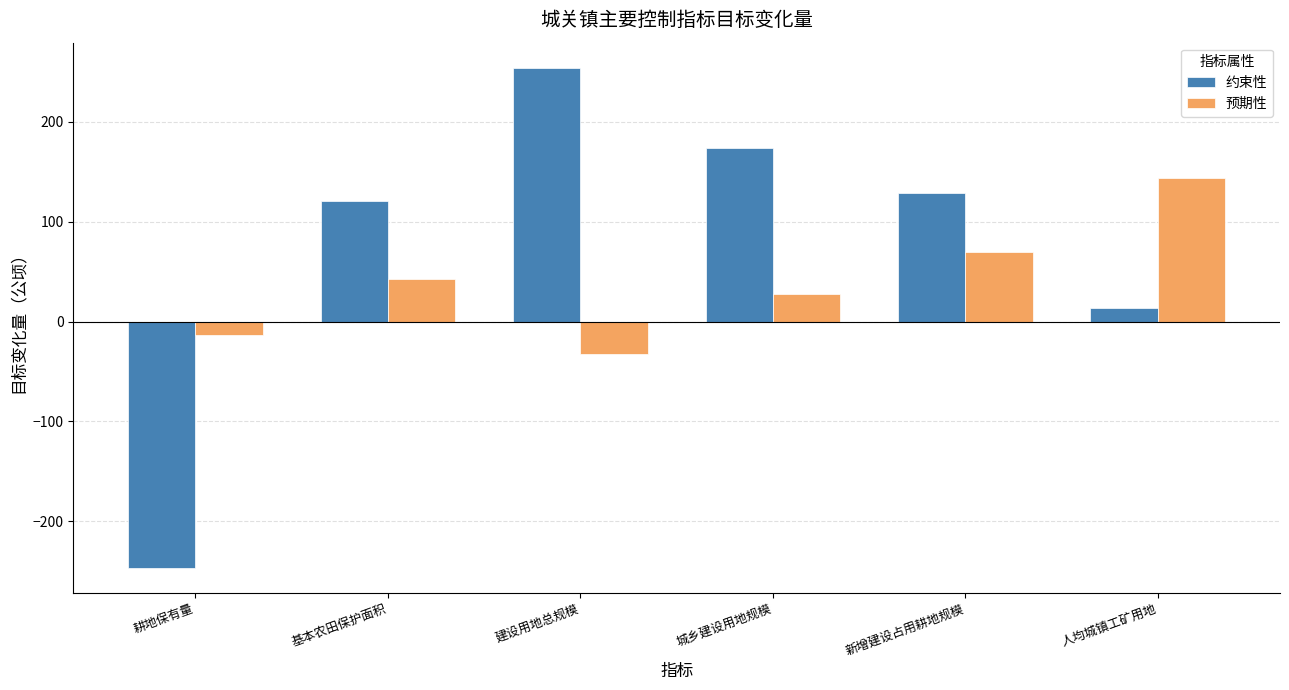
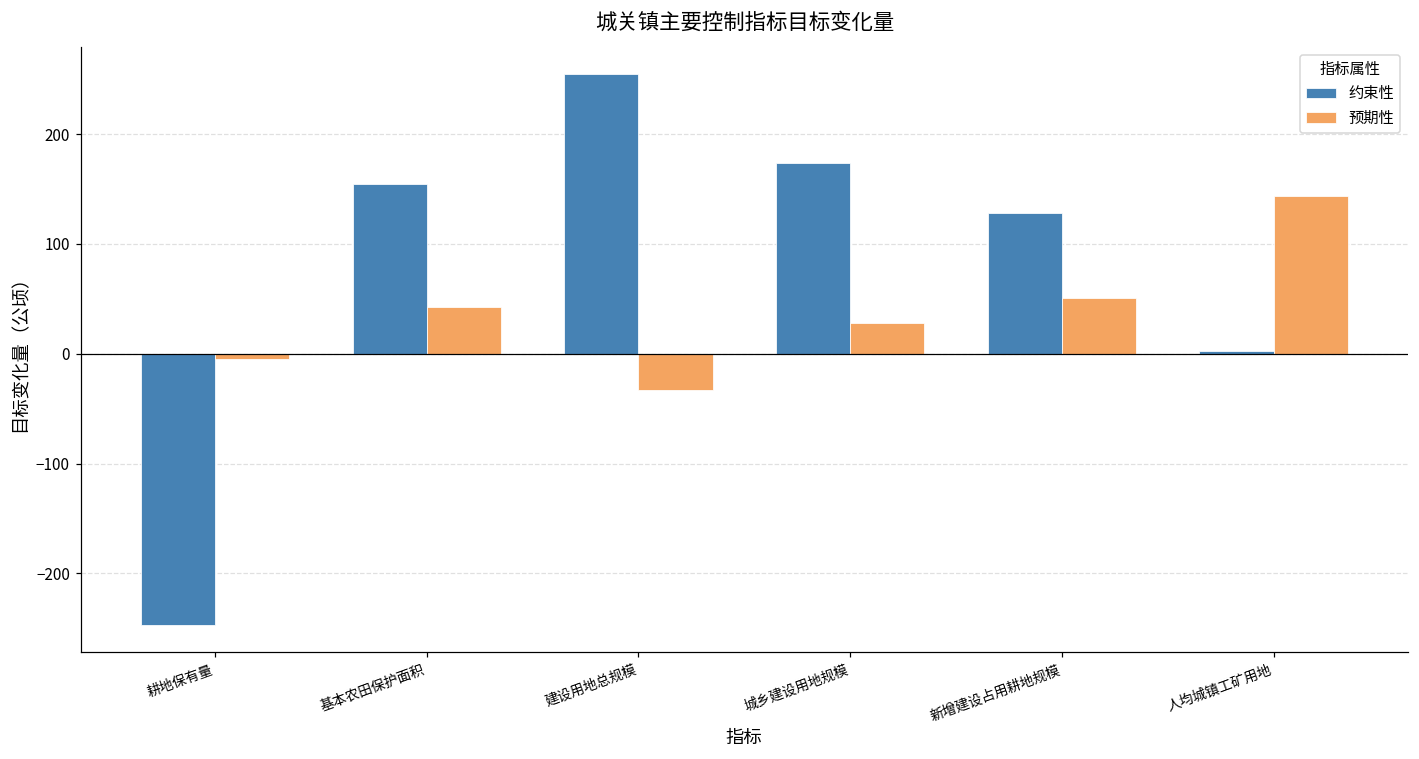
预期性, 耕地保有量: -13 -> -5
约束性, 基本农田保护面积: 120 -> 150
预期性, 新增建设占用耕地规模: 70 -> 50
约束性, 人均城镇工矿用地: 10 -> 0
